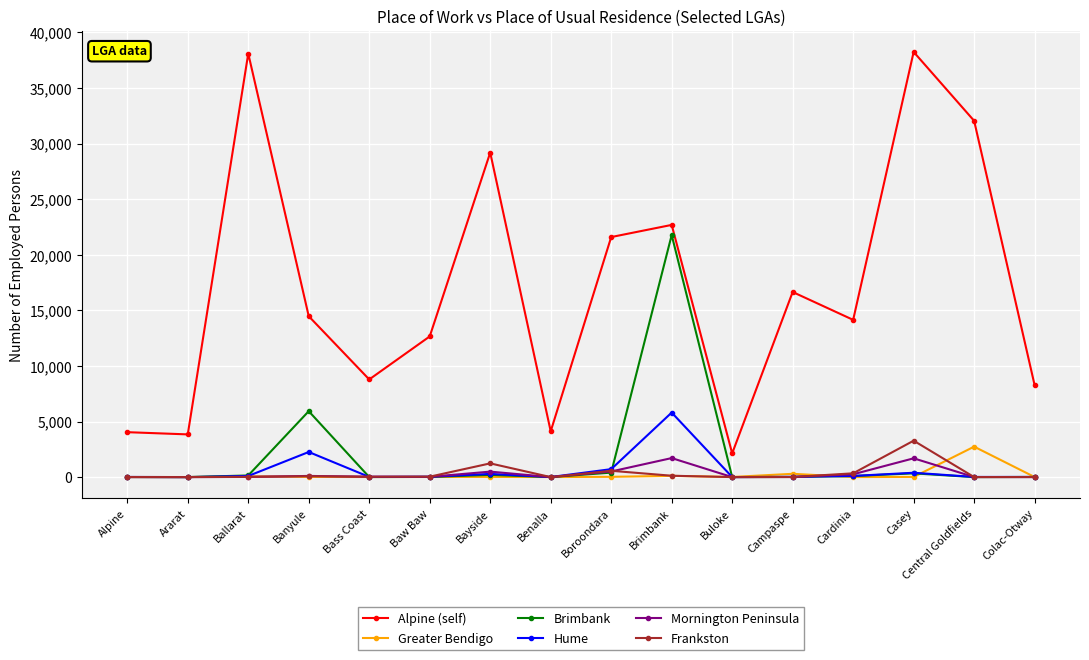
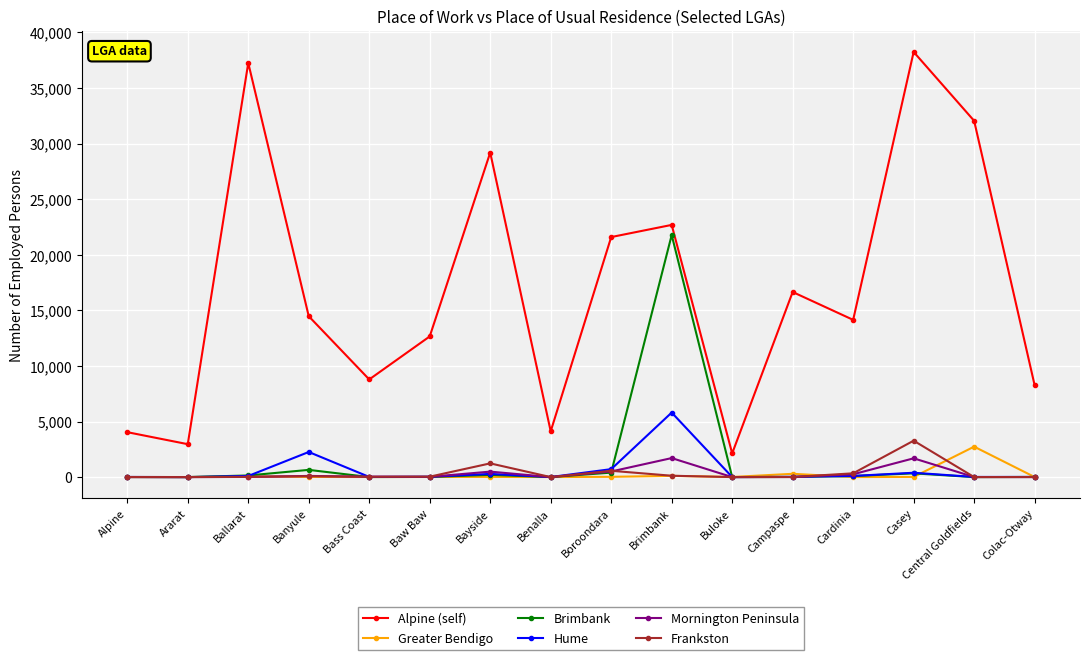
Alpine (self), Ararat: 3,800 -> 3,000
Alpine (self), Ballarat: 38,100 -> 37,300
Brimbank, Banyule: 5,900 -> 600
